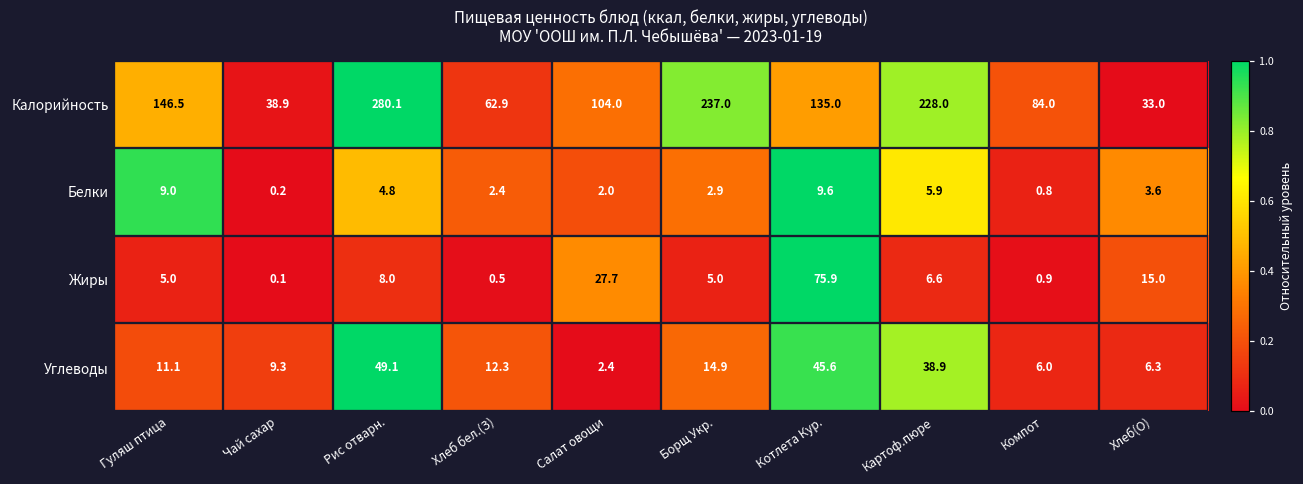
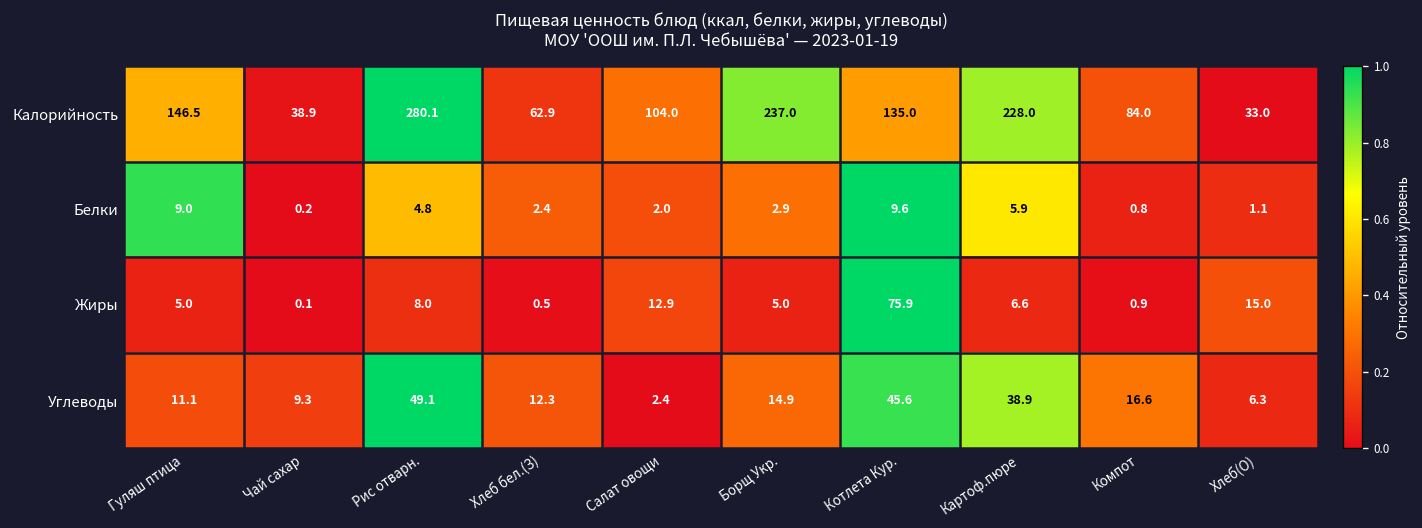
Белки, Хлеб(О): 3.6 -> 1.1
Жиры, Салат овощи: 27.7 -> 12.9
Углеводы, Компот: 6.0 -> 16.6
